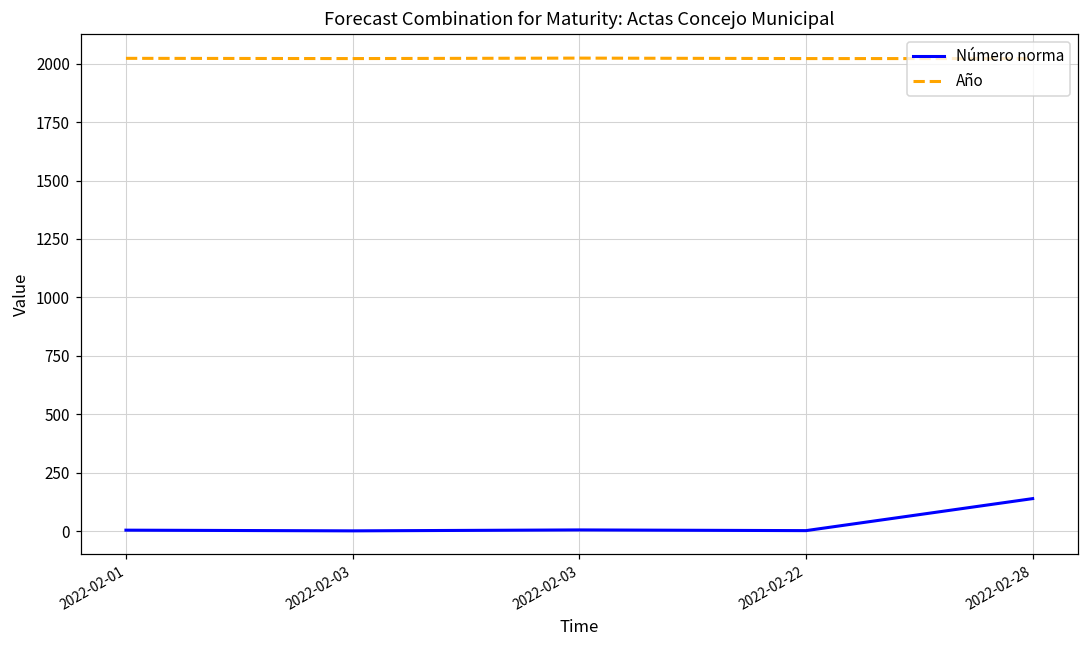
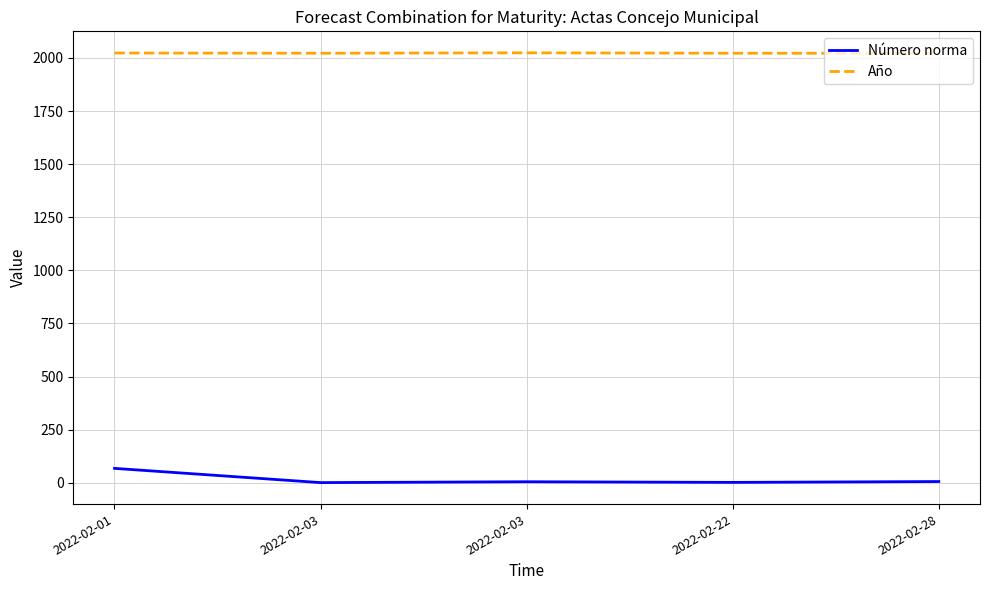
Número norma, 2022-02-01: 0 -> 70
Número norma, 2022-02-28: 140 -> 10
